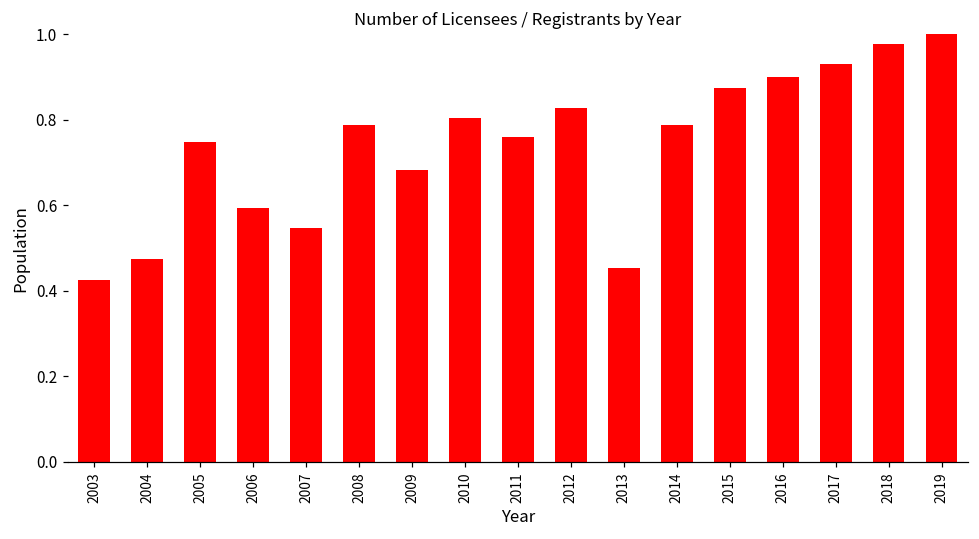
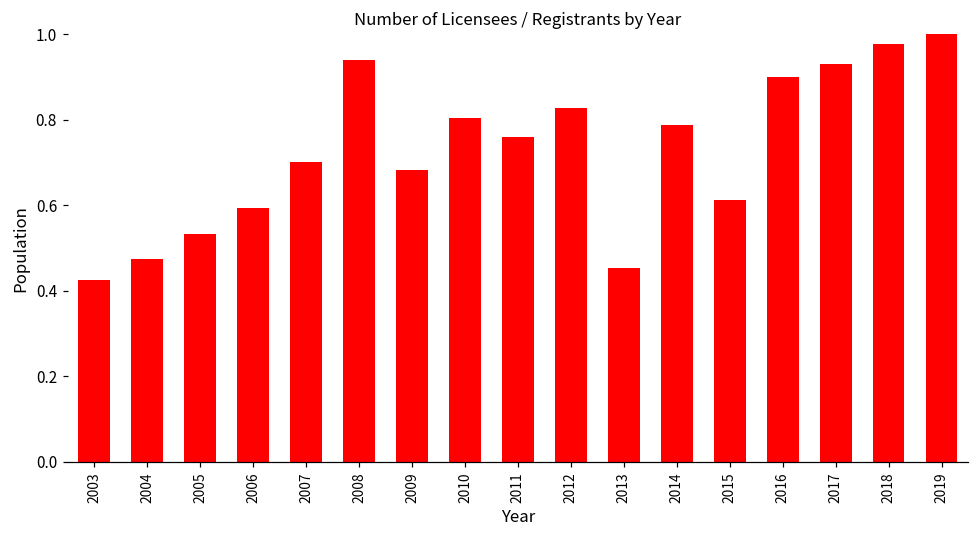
2005: 0.75 -> 0.53
2007: 0.55 -> 0.70
2008: 0.79 -> 0.94
2015: 0.87 -> 0.61
